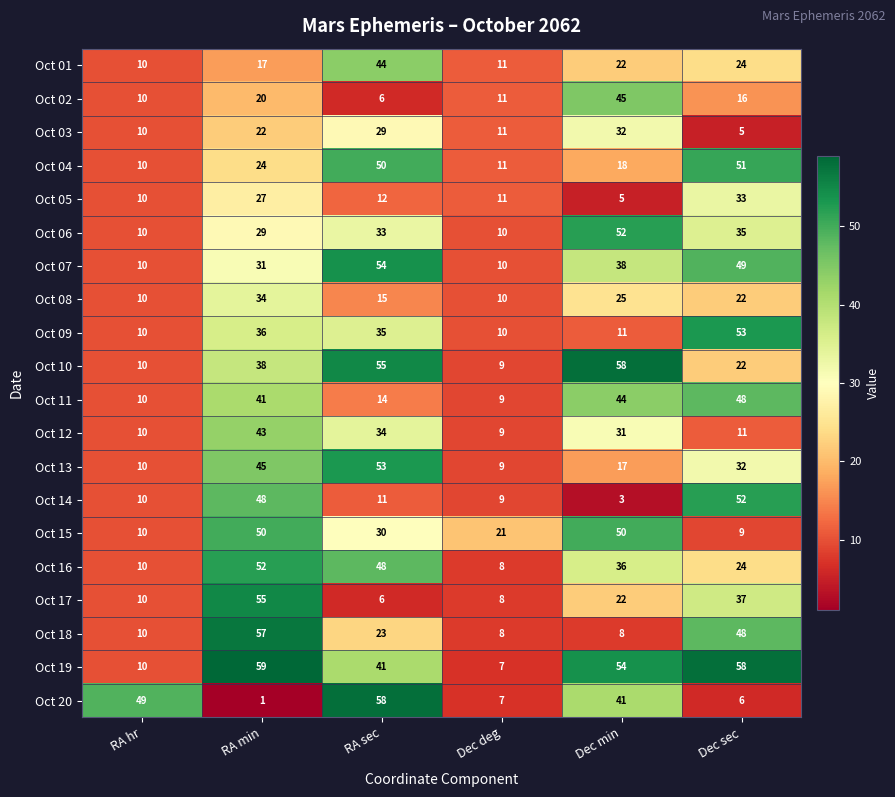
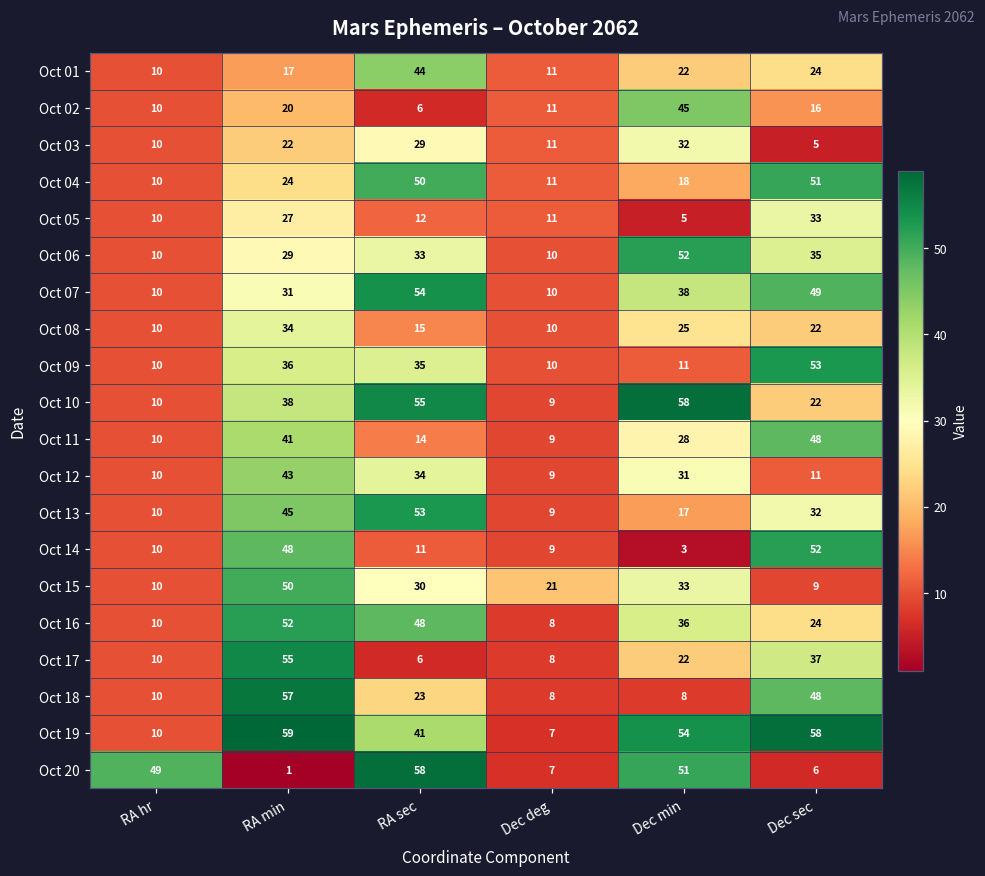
Oct 11, Dec min: 44 -> 28
Oct 15, Dec min: 50 -> 33
Oct 20, Dec min: 41 -> 51
